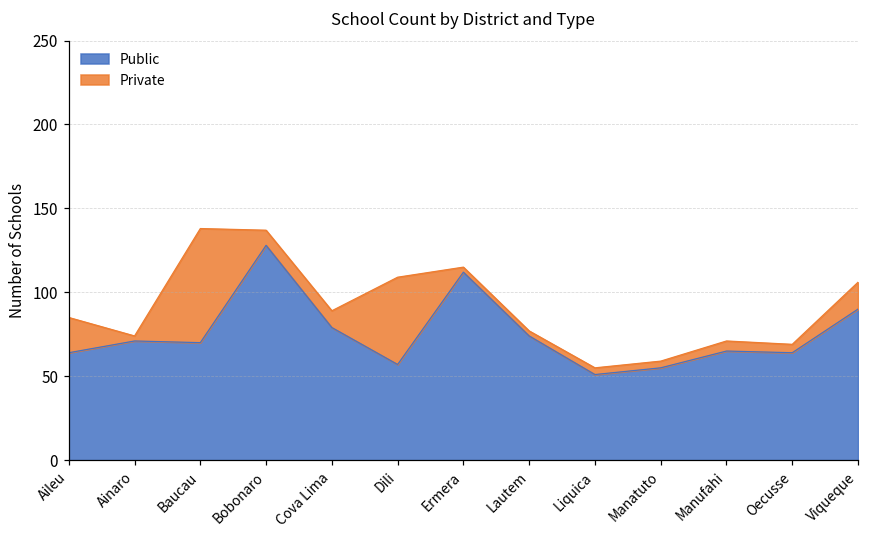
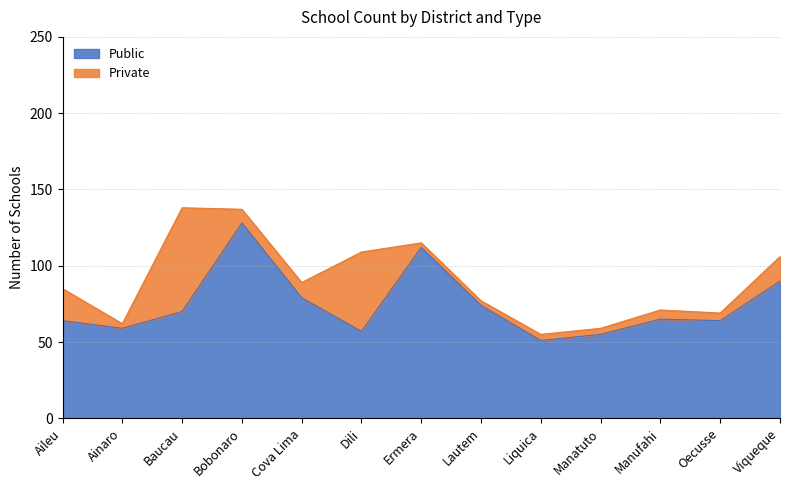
Public, Ainaro: 71 -> 59
